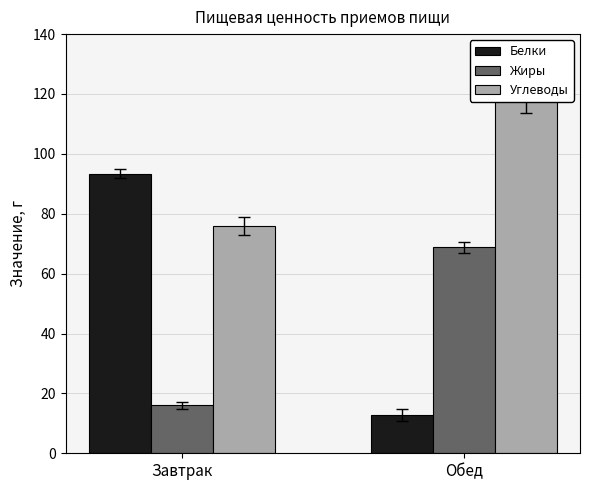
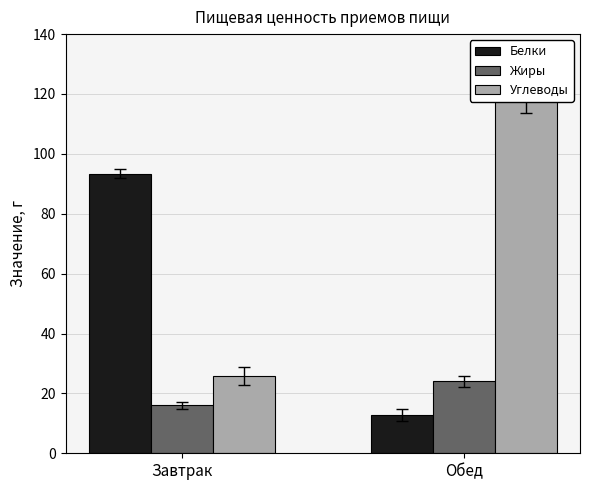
Углеводы, Завтрак: 76 -> 26
Жиры, Обед: 69 -> 24
